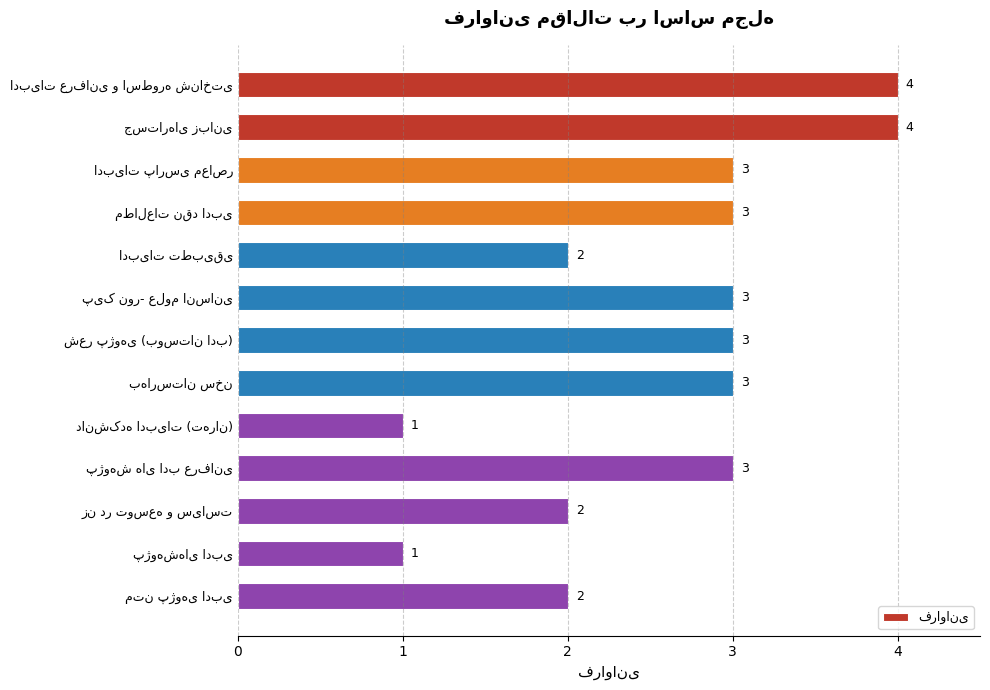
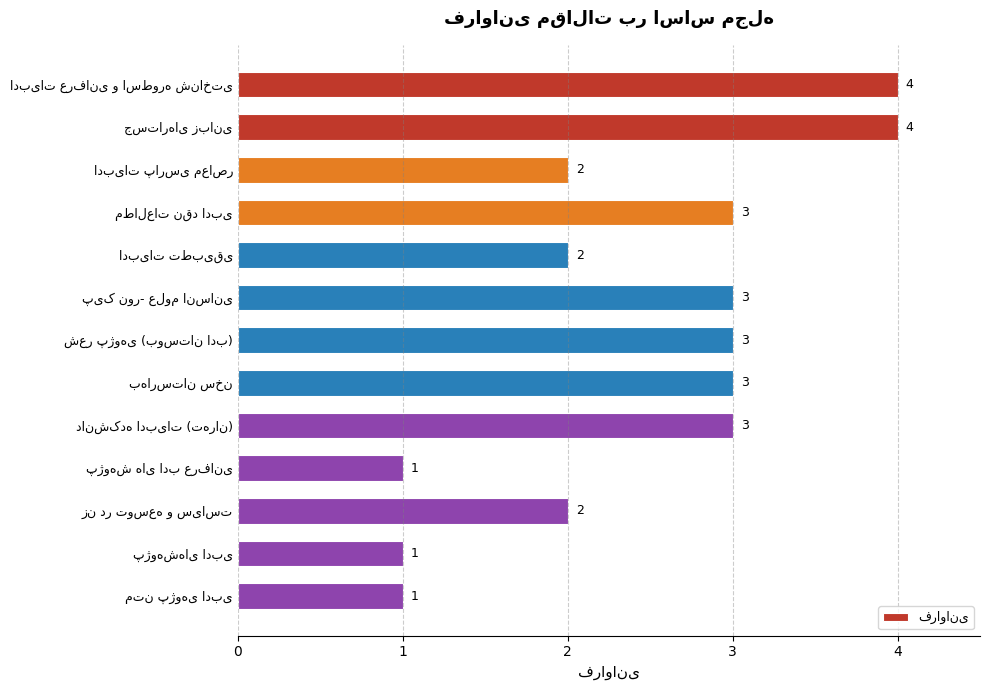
ادبیات پارسی معاصر: 3 -> 2
دانشکده ادبیات (تهران): 1 -> 3
پژوهش های ادب عرفانی: 3 -> 1
متن پژوهی ادبی: 2 -> 1
